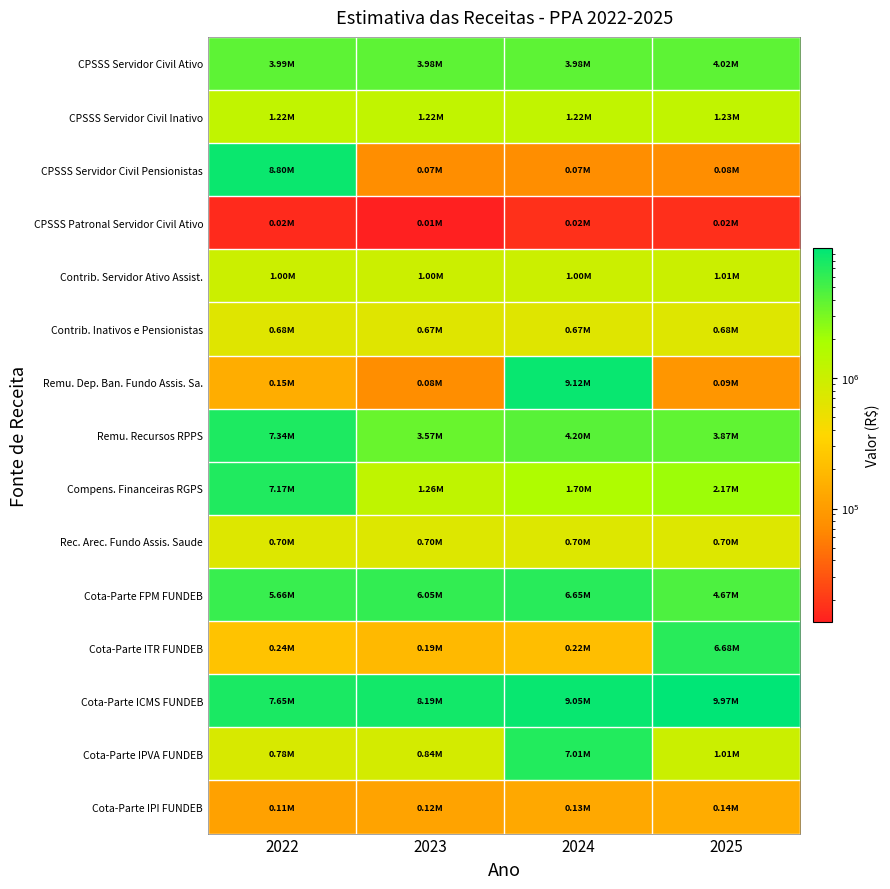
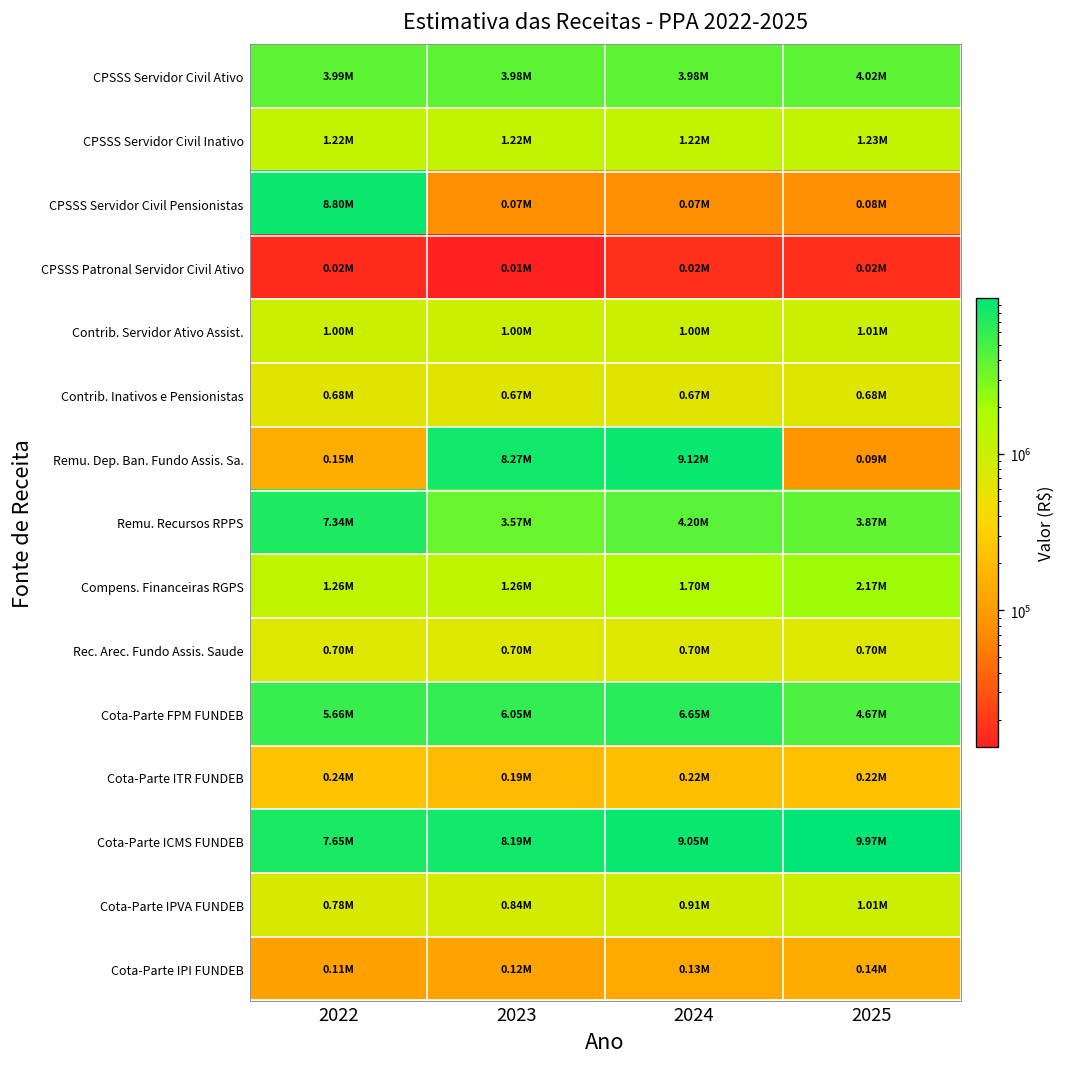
Remu. Dep. Ban. Fundo Assis. Sa., 2023: 0.08M -> 8.27M
Compens. Financeiras RGPS, 2022: 7.17M -> 1.26M
Cota-Parte ITR FUNDEB, 2025: 6.68M -> 0.22M
Cota-Parte IPVA FUNDEB, 2024: 7.01M -> 0.91M
